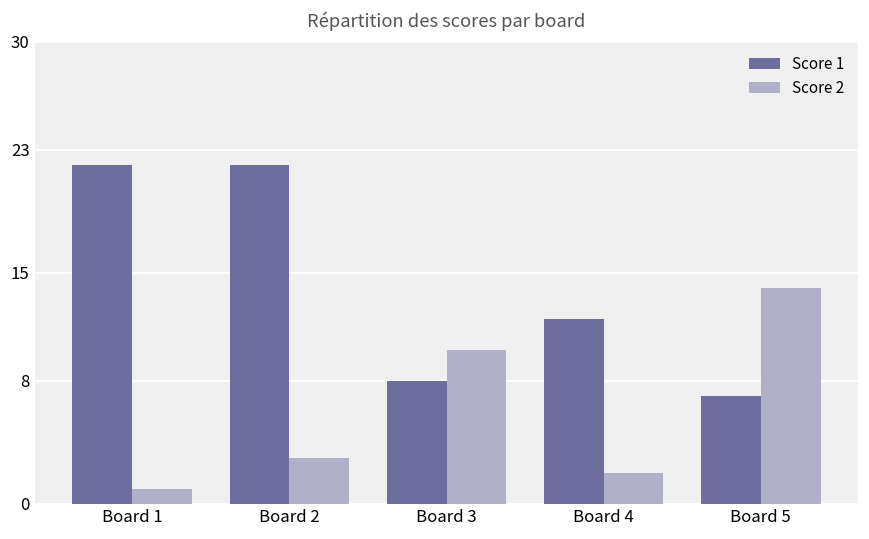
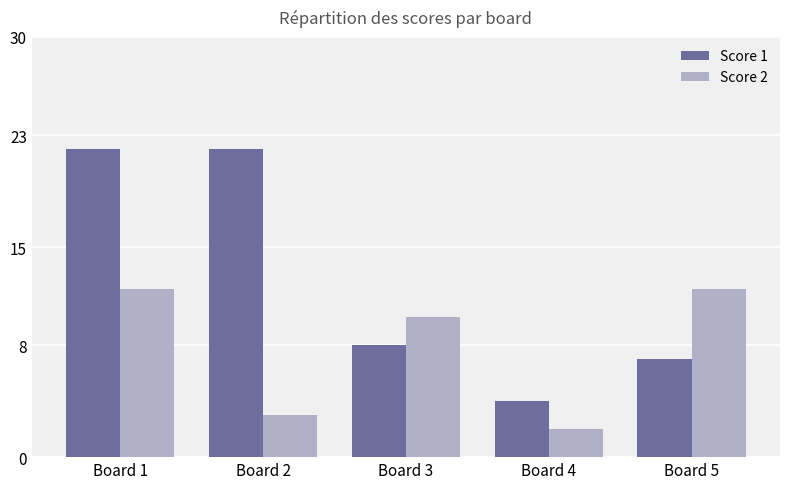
Score 2, Board 1: 1 -> 12
Score 1, Board 4: 12 -> 4
Score 2, Board 5: 14 -> 12
